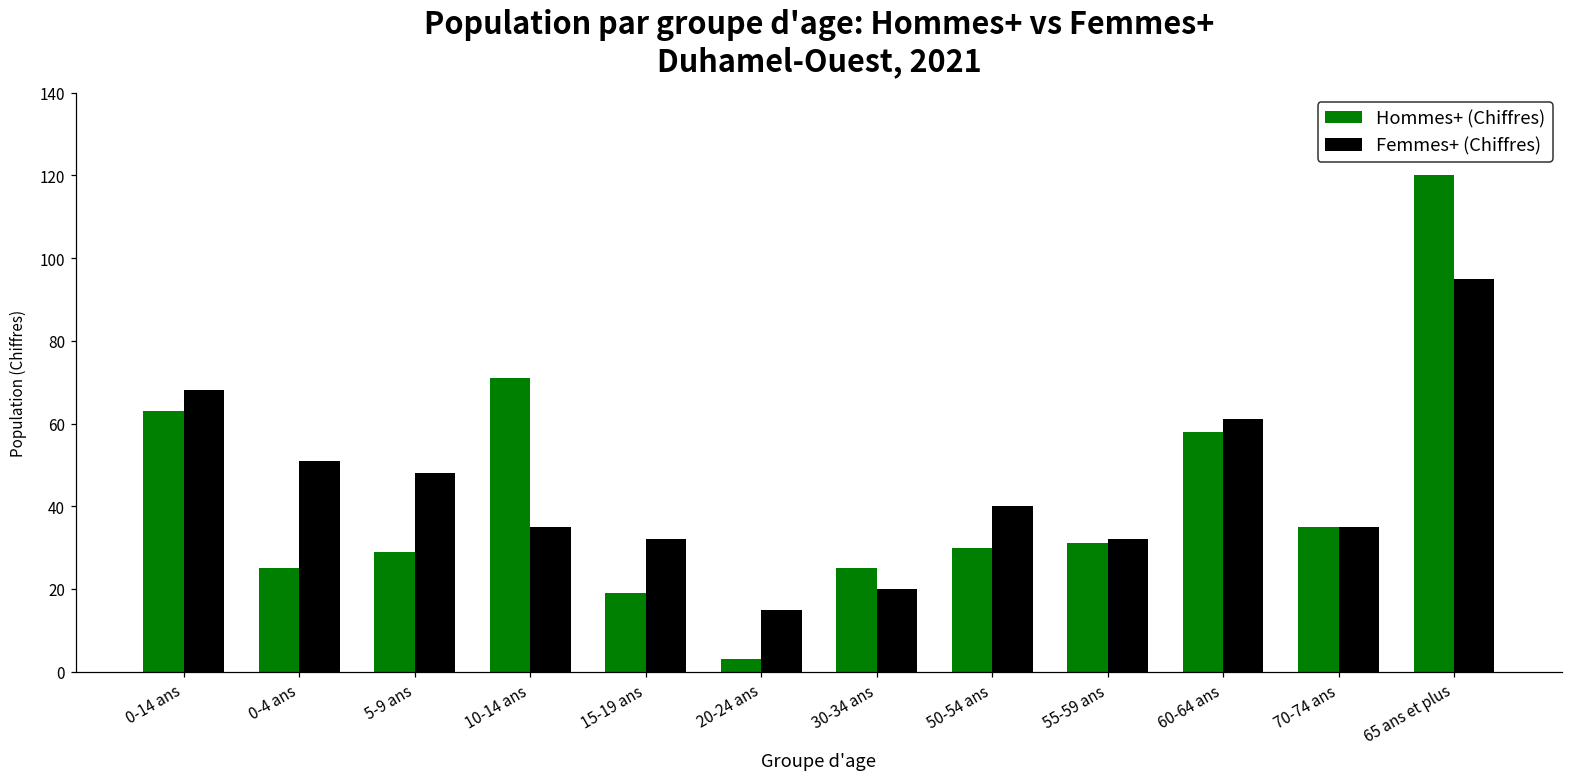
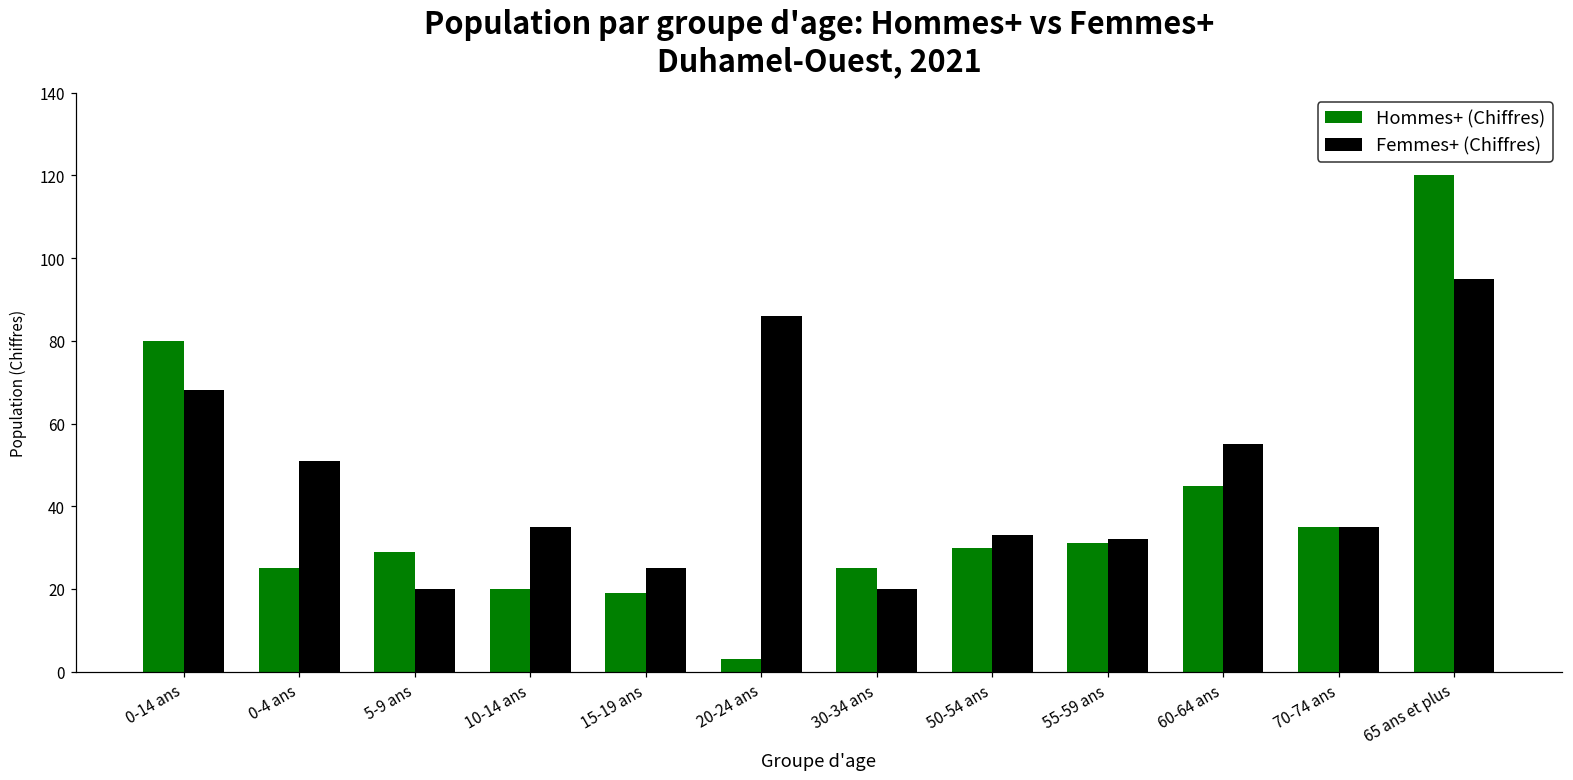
Hommes+ (Chiffres), 0-14 ans: 63 -> 80
Femmes+ (Chiffres), 5-9 ans: 48 -> 20
Hommes+ (Chiffres), 10-14 ans: 71 -> 20
Femmes+ (Chiffres), 15-19 ans: 32 -> 25
Femmes+ (Chiffres), 20-24 ans: 15 -> 86
Femmes+ (Chiffres), 50-54 ans: 40 -> 33
Hommes+ (Chiffres), 60-64 ans: 58 -> 45
Femmes+ (Chiffres), 60-64 ans: 61 -> 55
